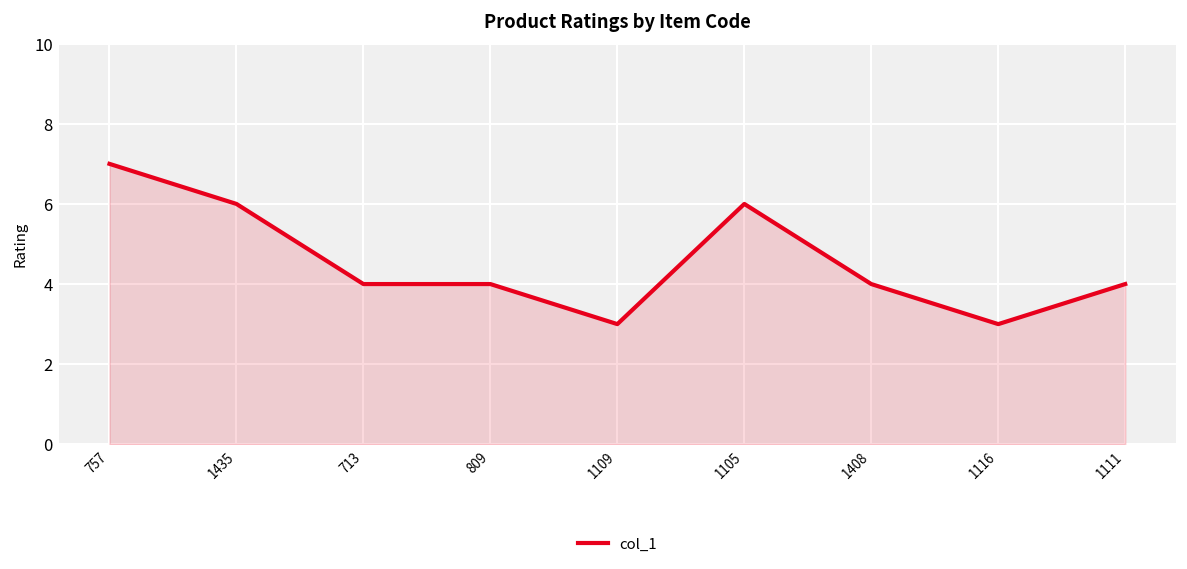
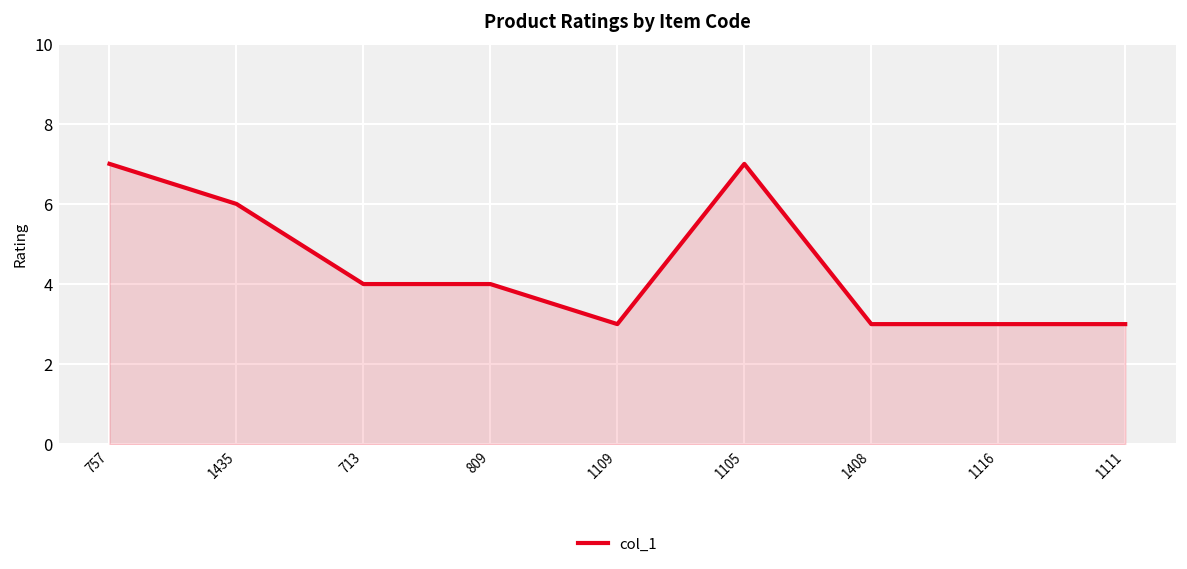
1105: 6 -> 7
1408: 4 -> 3
1111: 4 -> 3
